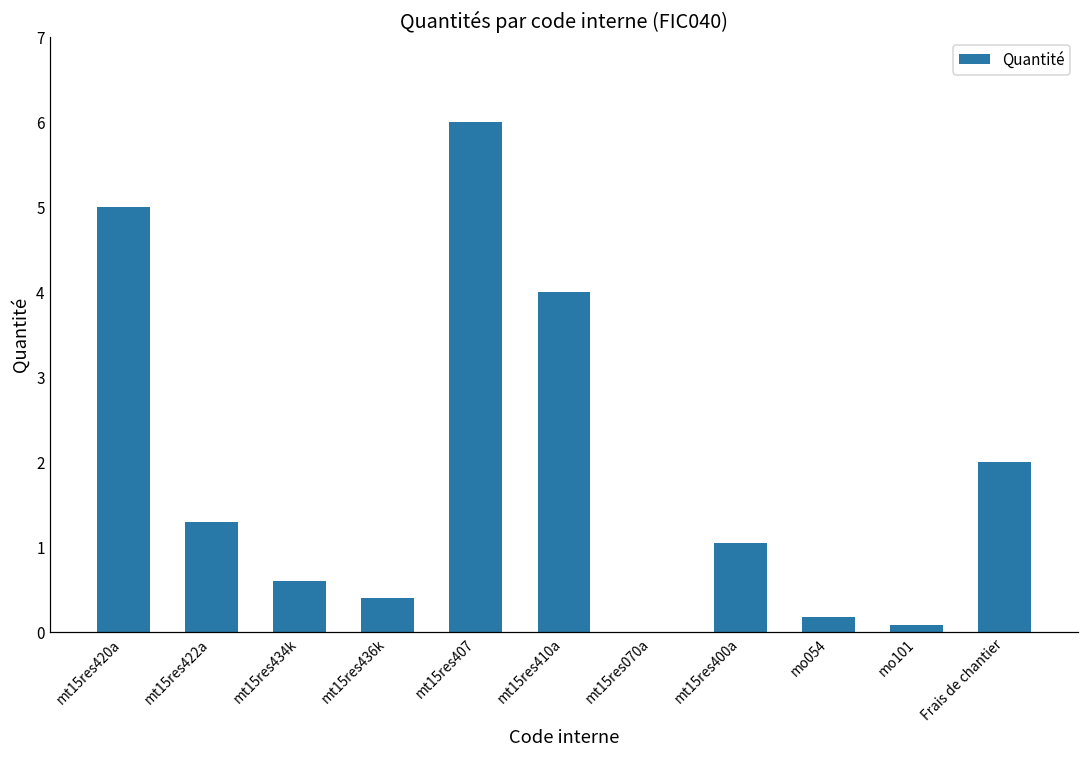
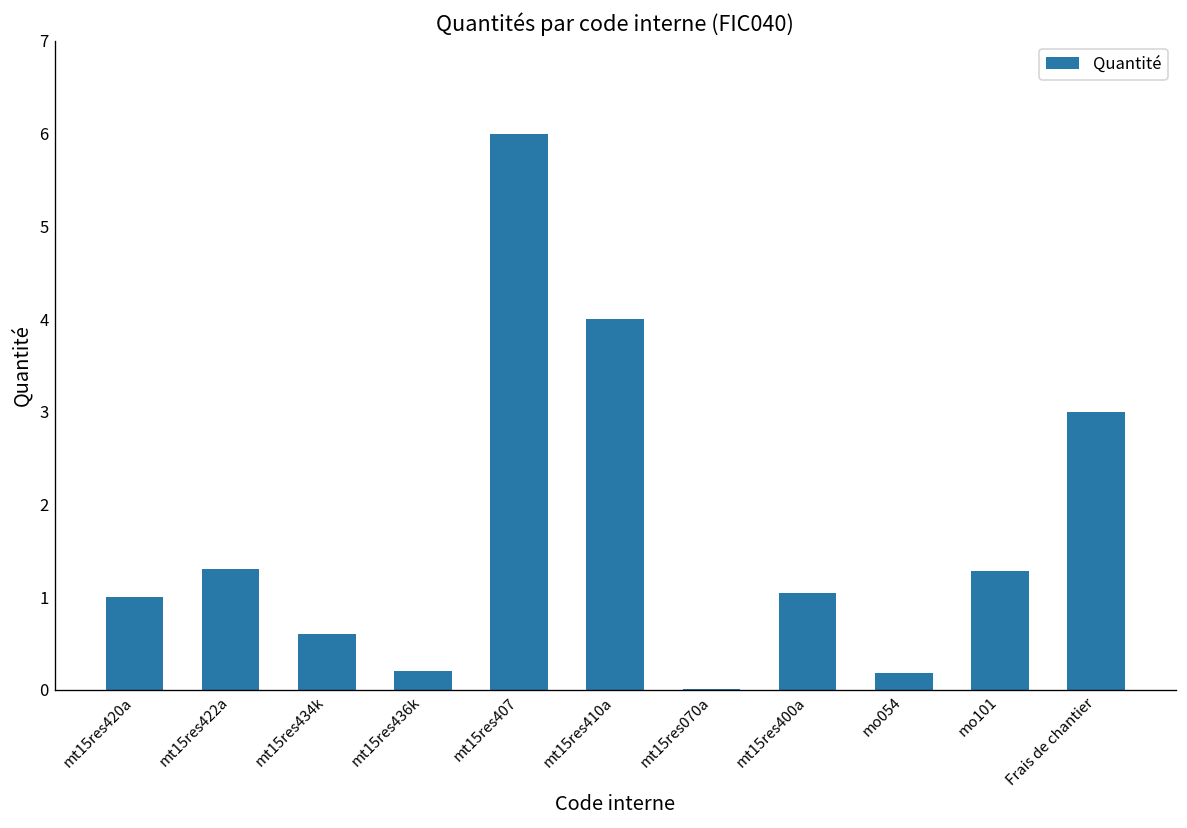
mt15res420a: 5 -> 1
mt15res436k: 0.4 -> 0.2
mo101: 0.1 -> 1.3
Frais de chantier: 2 -> 3
